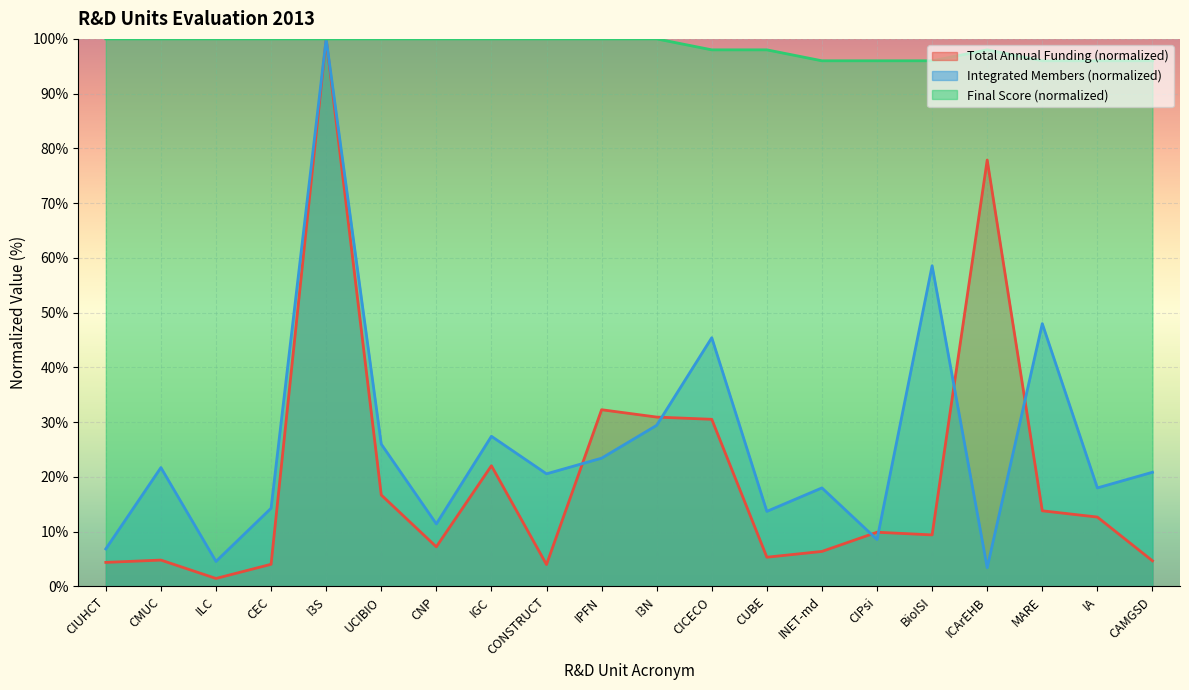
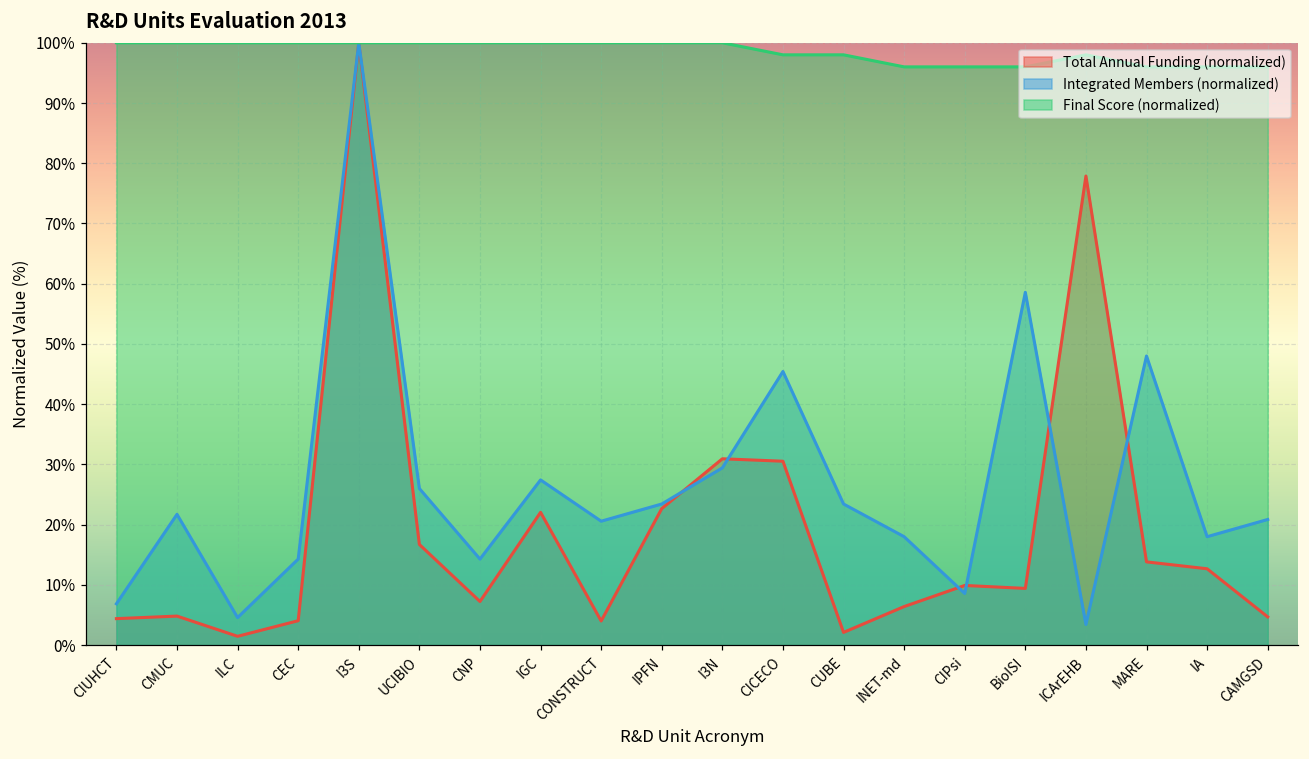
Integrated Members (normalized), CNP: 11% -> 14%
Total Annual Funding (normalized), IPFN: 32% -> 23%
Total Annual Funding (normalized), CUBE: 5% -> 2%
Integrated Members (normalized), CUBE: 14% -> 23%
